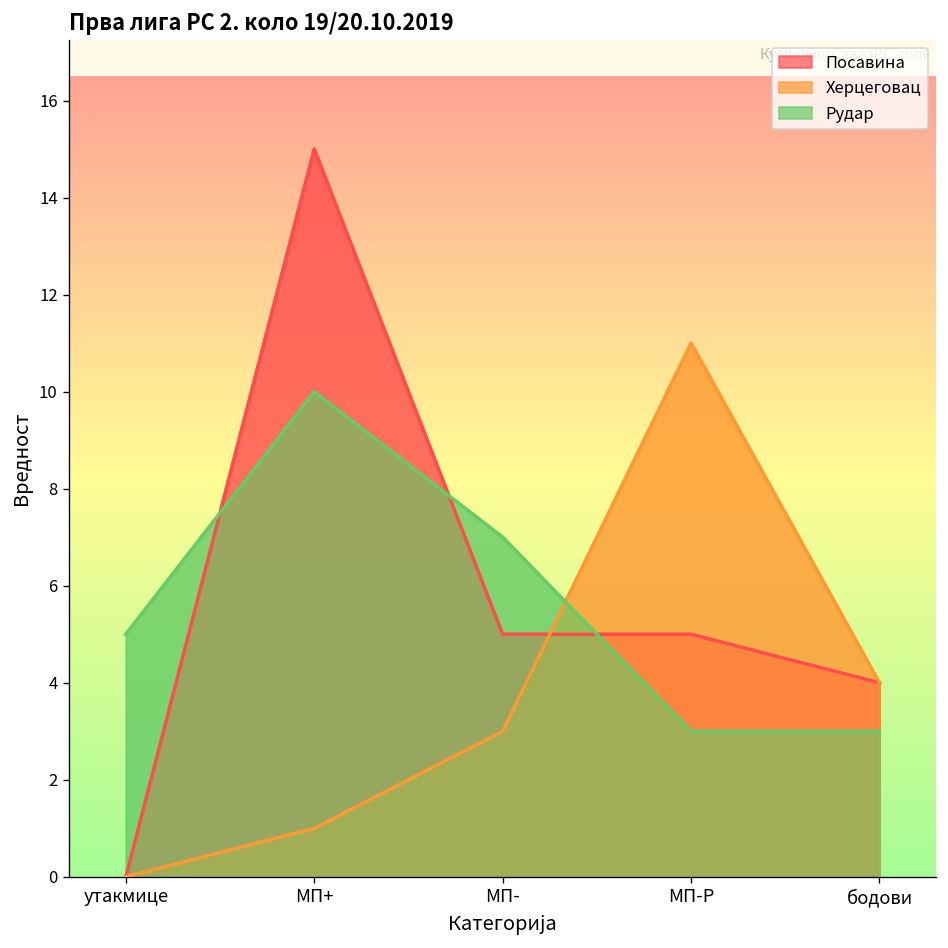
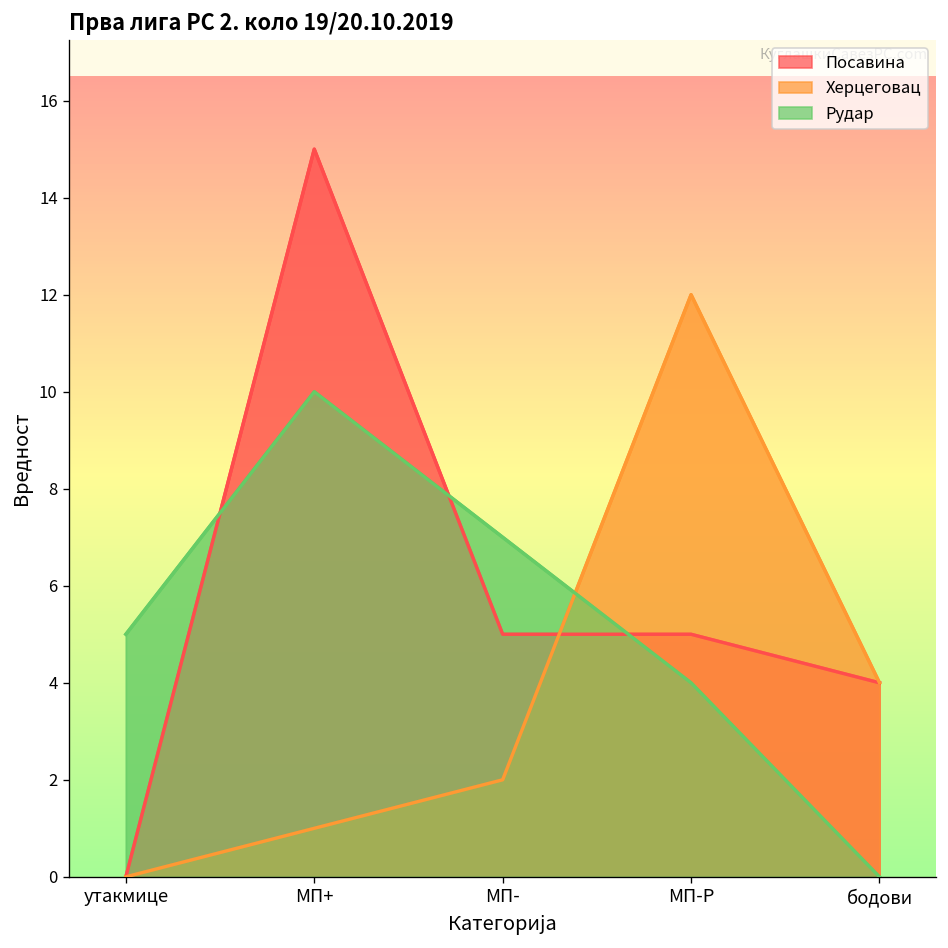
Херцеговац, МП-: 3 -> 2
Херцеговац, МП-Р: 11 -> 12
Рудар, МП-Р: 3 -> 4
Рудар, бодови: 3 -> 0
